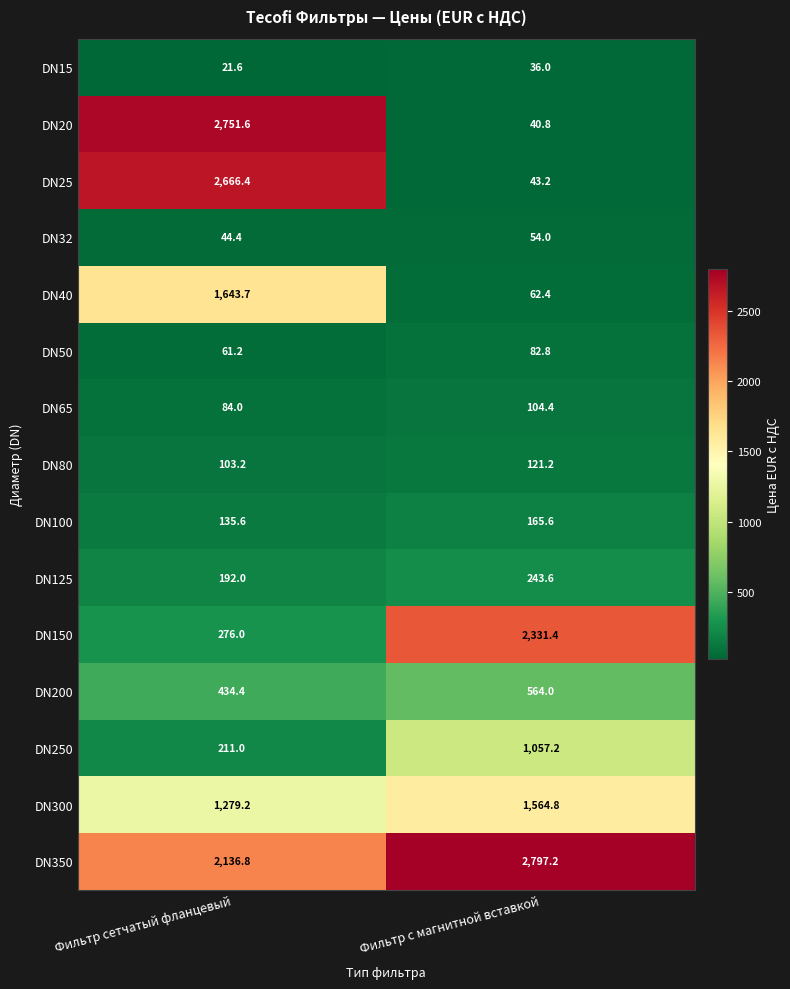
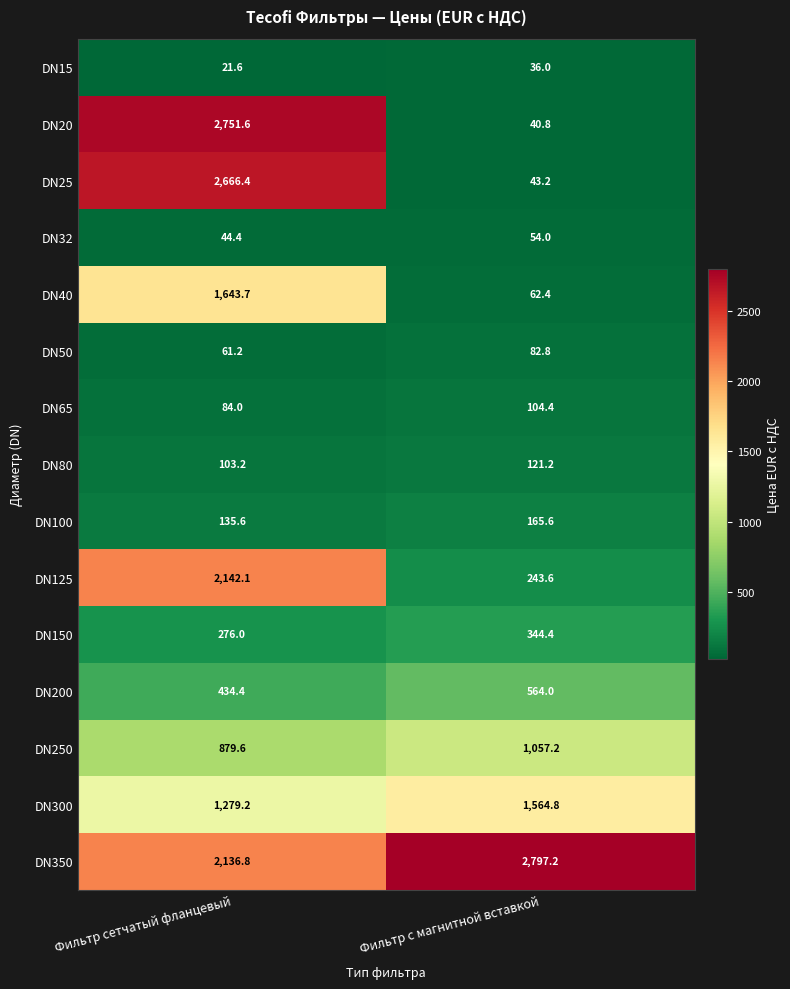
DN125, Фильтр сетчатый фланцевый: 192.0 -> 2,142.1
DN150, Фильтр с магнитной вставкой: 2,331.4 -> 344.4
DN250, Фильтр сетчатый фланцевый: 211.0 -> 879.6
